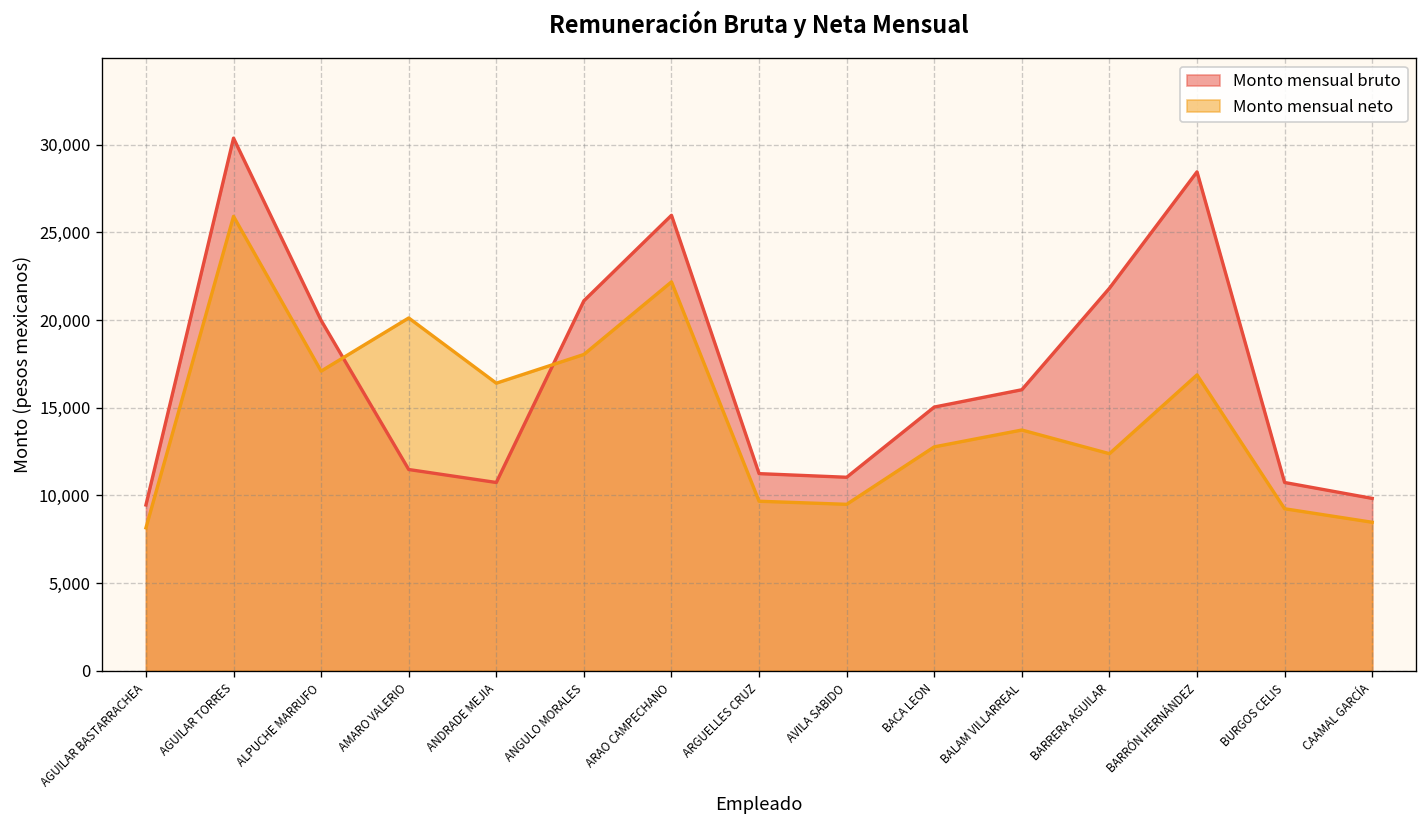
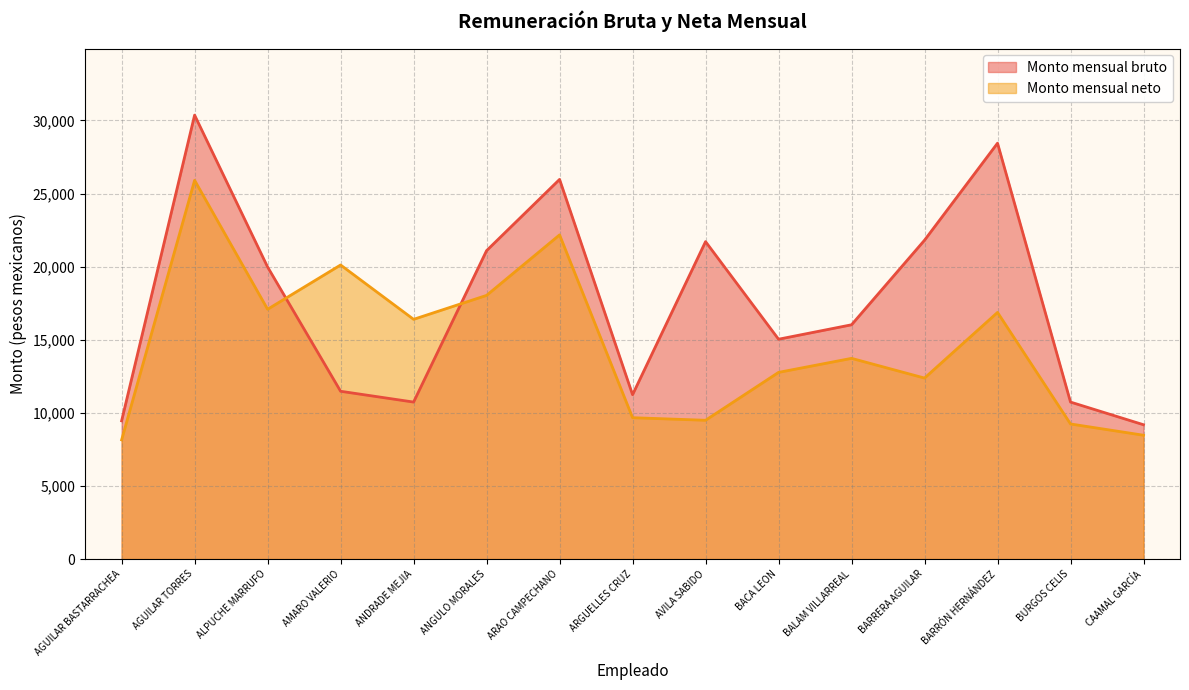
Monto mensual bruto, AVILA SABIDO: 11,000 -> 21,700
Monto mensual bruto, CAAMAL GARCÍA: 9,800 -> 9,200
